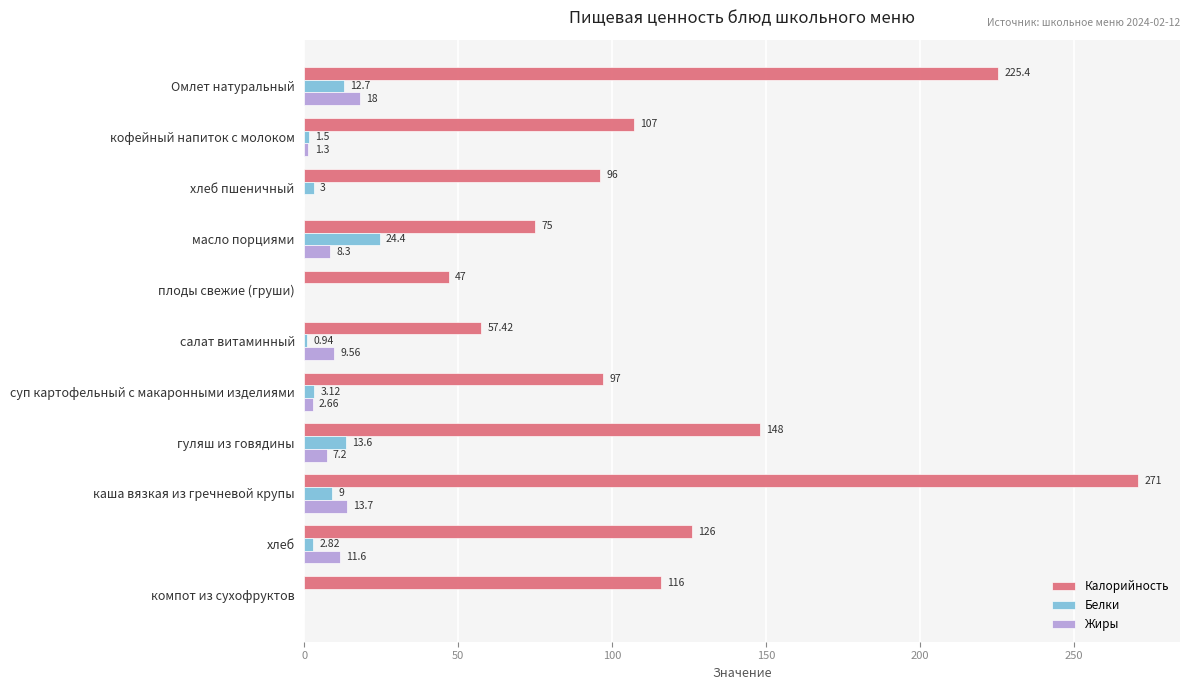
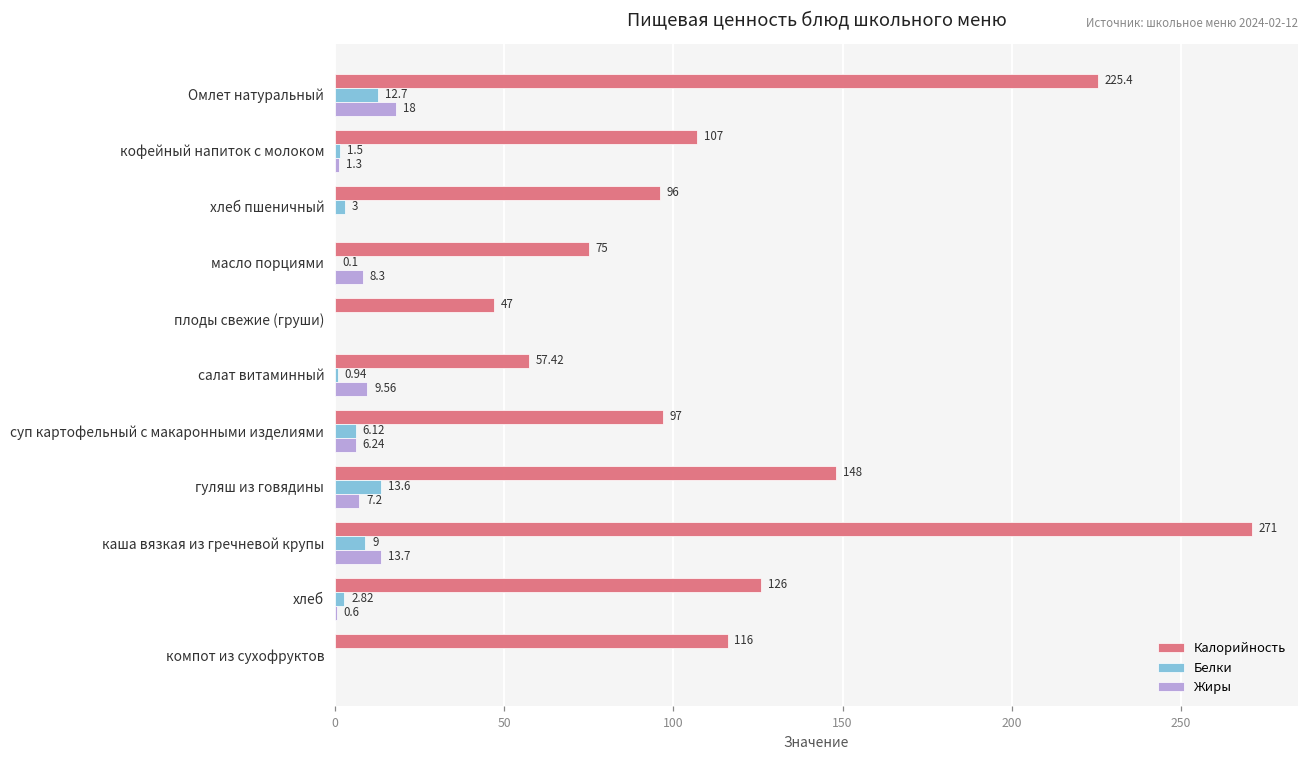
Белки, масло порциями: 24.4 -> 0.1
Белки, суп картофельный с макаронными изделиями: 3.12 -> 6.12
Жиры, суп картофельный с макаронными изделиями: 2.66 -> 6.24
Жиры, хлеб: 11.6 -> 0.6
